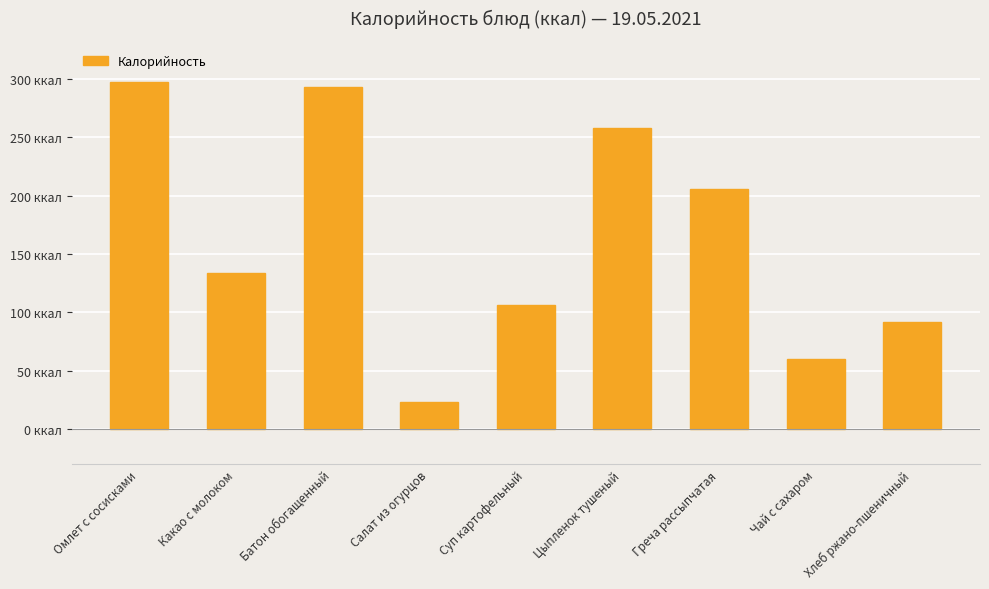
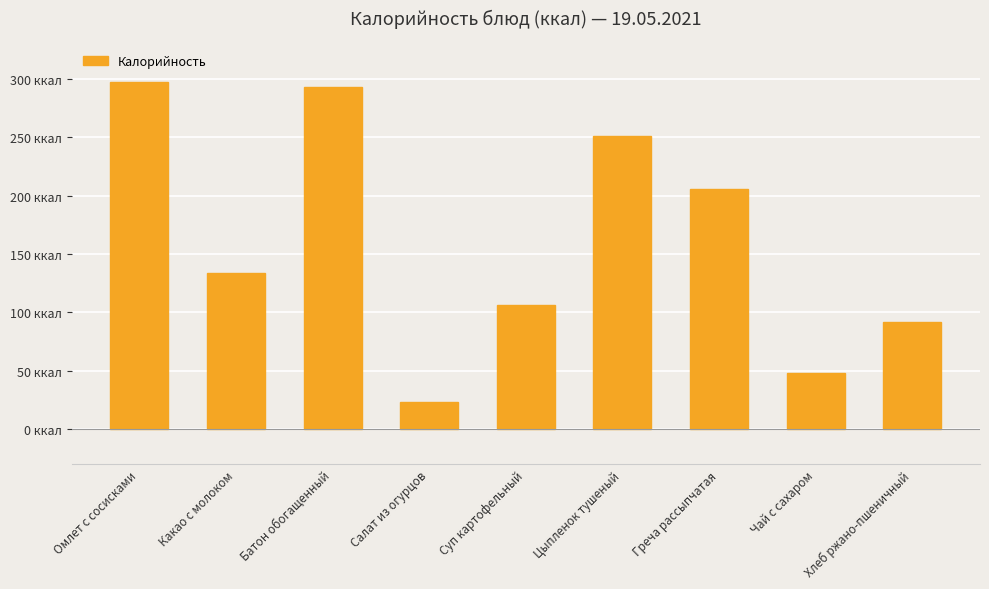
Цыпленок тушеный: 258 ккал -> 251 ккал
Чай с сахаром: 60 ккал -> 48 ккал
